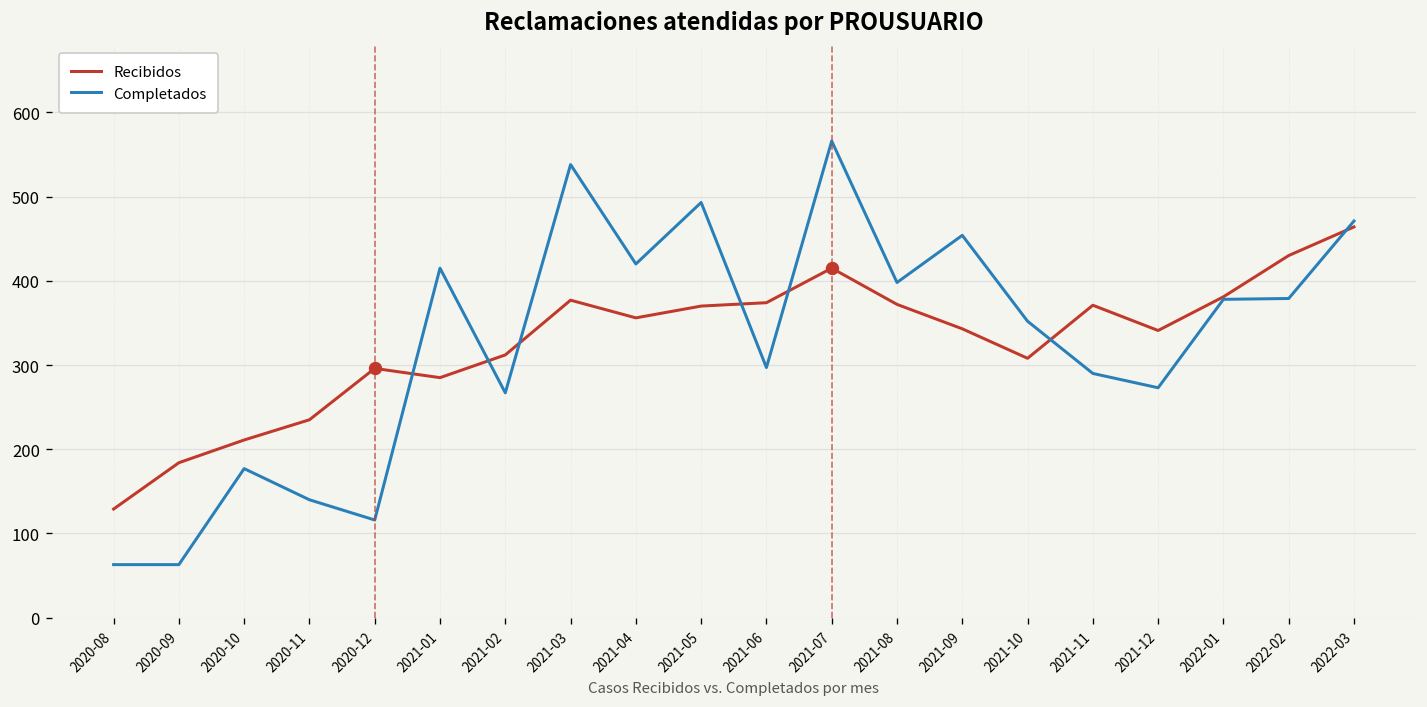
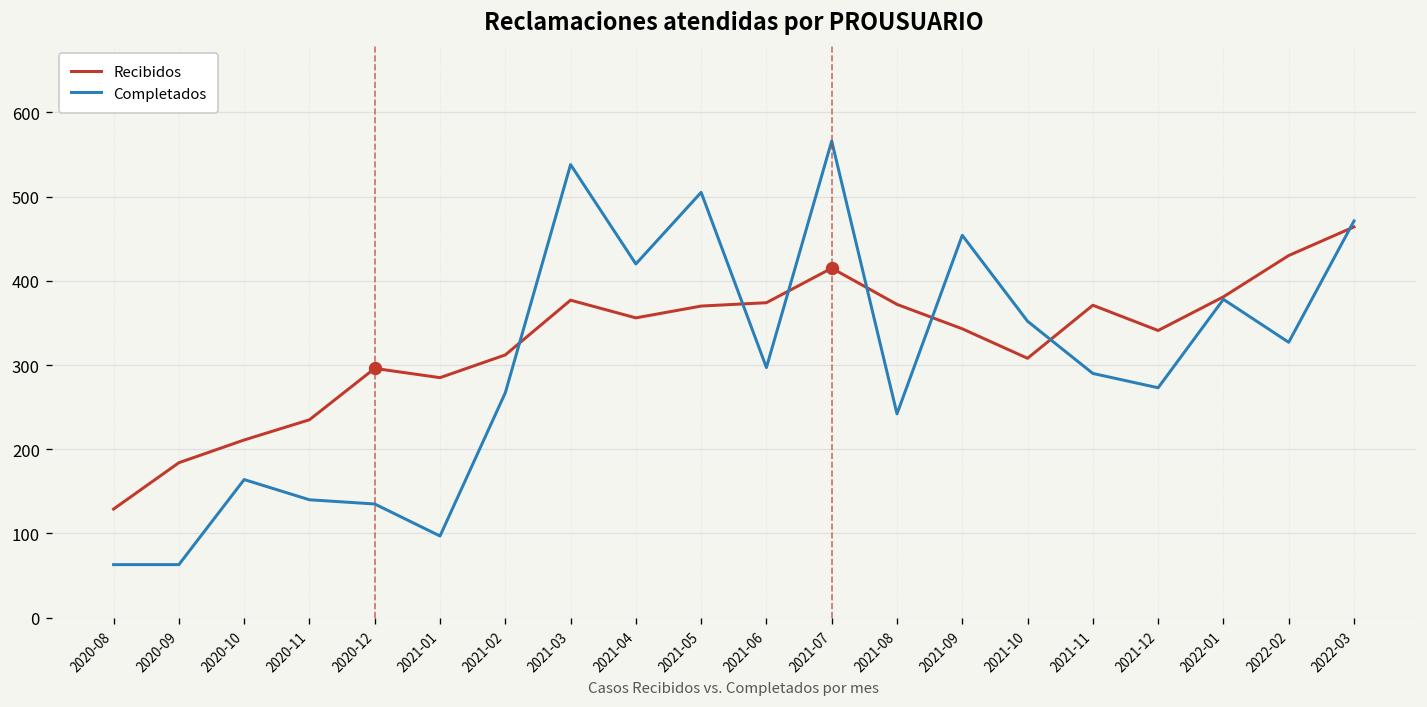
Completados, 2020-10: 180 -> 160
Completados, 2020-12: 120 -> 140
Completados, 2021-01: 420 -> 100
Completados, 2021-05: 490 -> 510
Completados, 2021-08: 400 -> 240
Completados, 2022-02: 380 -> 330
